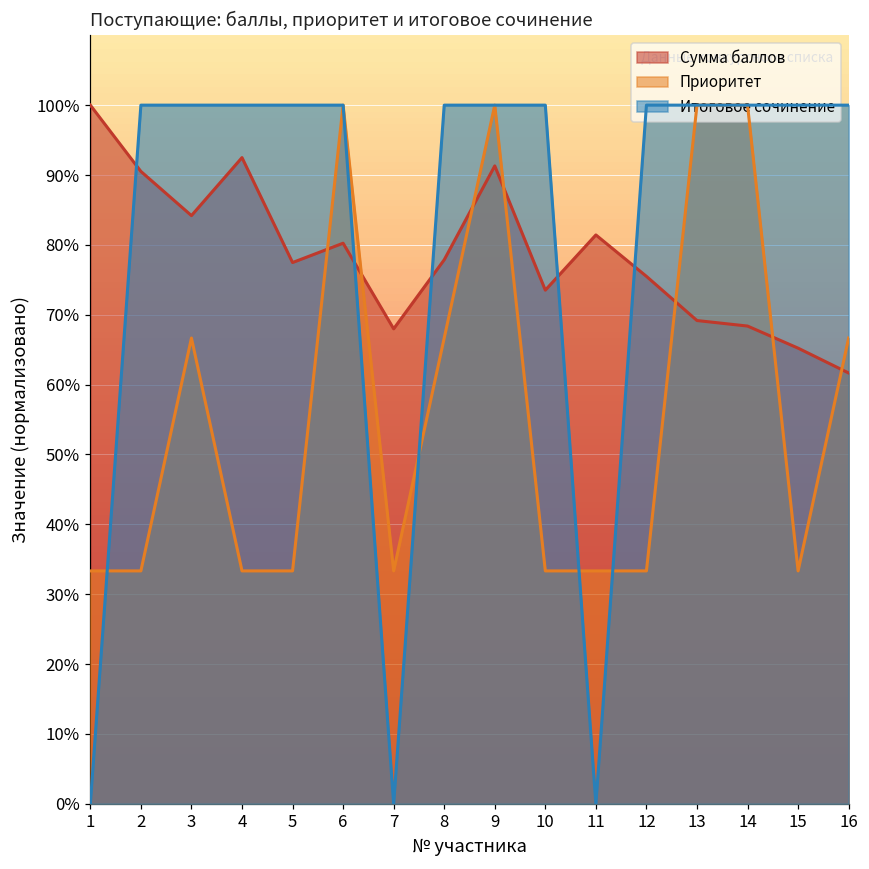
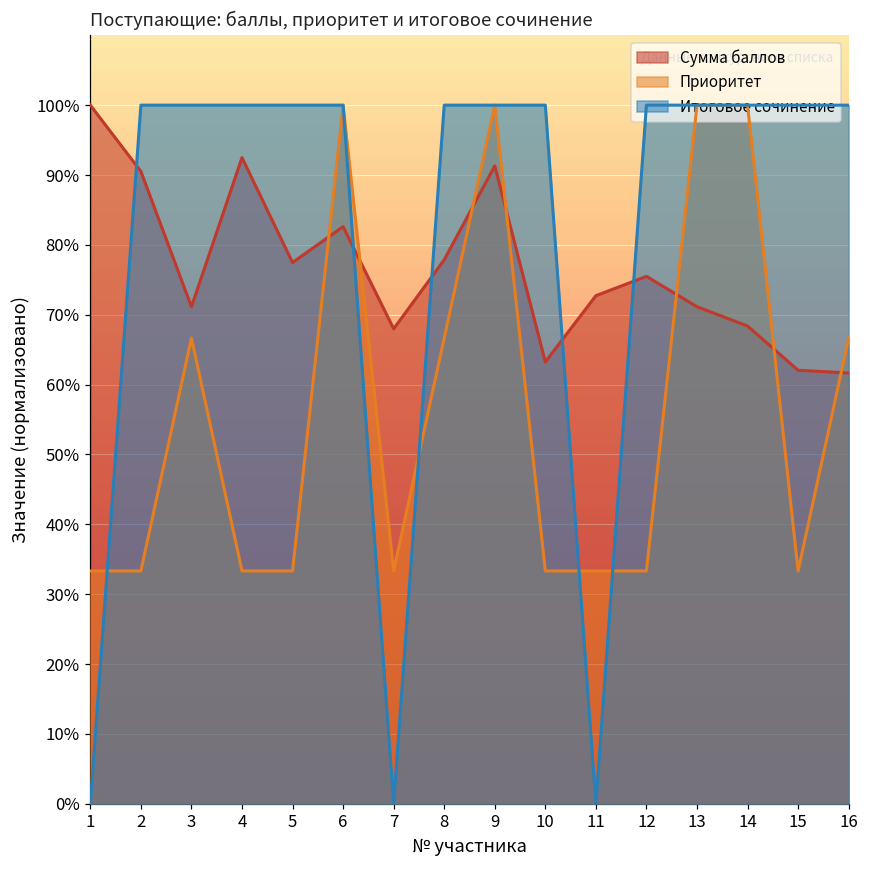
Сумма баллов, 3: 84% -> 71%
Сумма баллов, 6: 80% -> 83%
Сумма баллов, 10: 74% -> 63%
Сумма баллов, 11: 81% -> 73%
Сумма баллов, 13: 69% -> 71%
Сумма баллов, 15: 65% -> 62%
